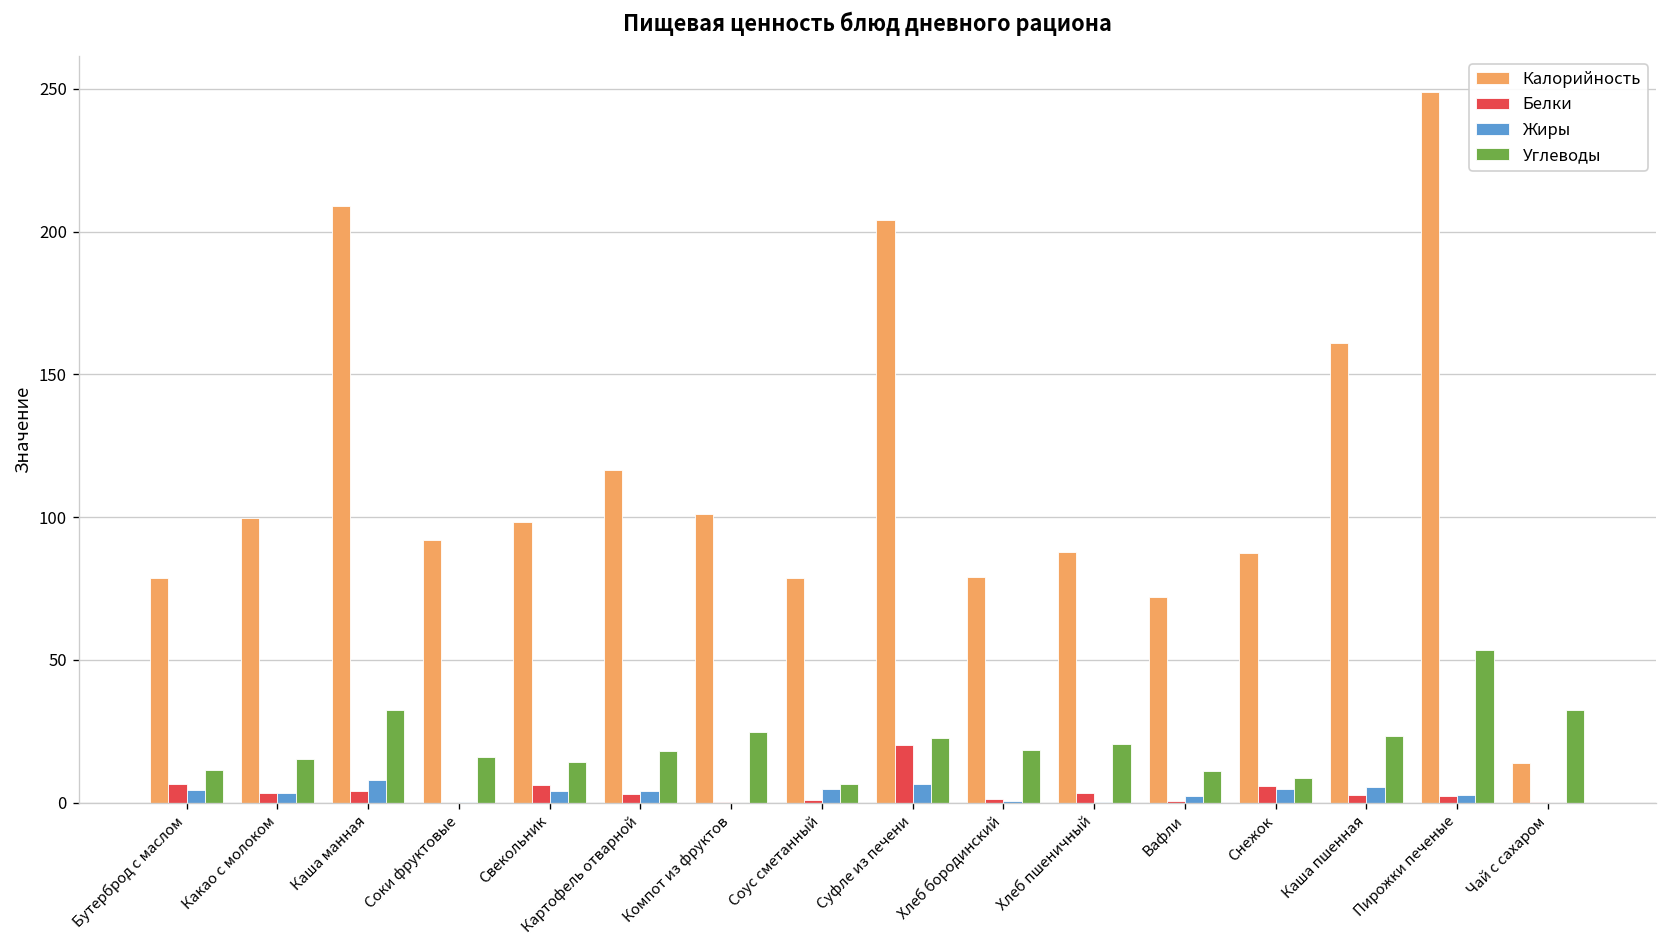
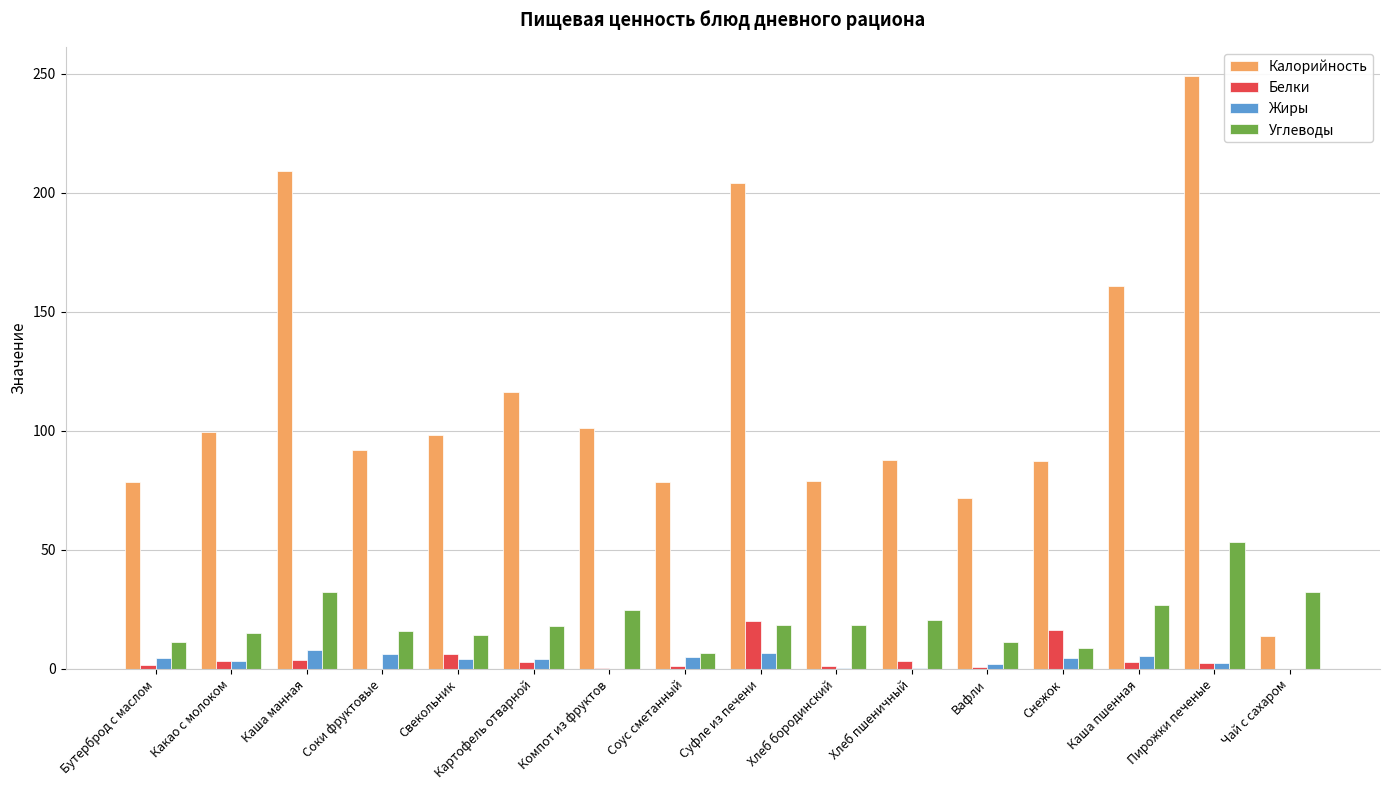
Белки, Бутерброд с маслом: 7 -> 2
Жиры, Соки фруктовые: 0 -> 7
Углеводы, Суфле из печени: 23 -> 19
Белки, Снежок: 6 -> 17
Углеводы, Каша пшенная: 23 -> 27
